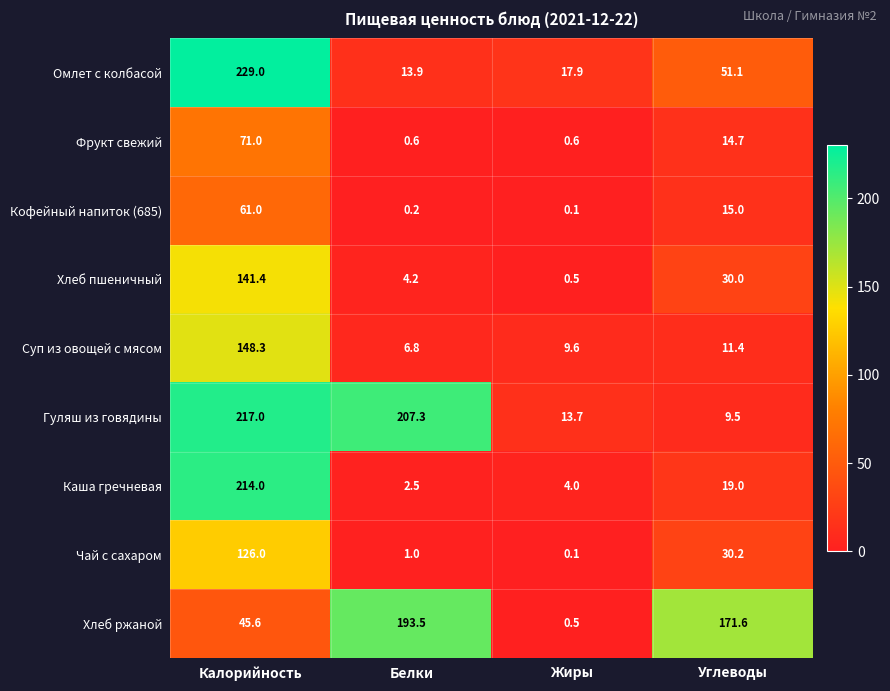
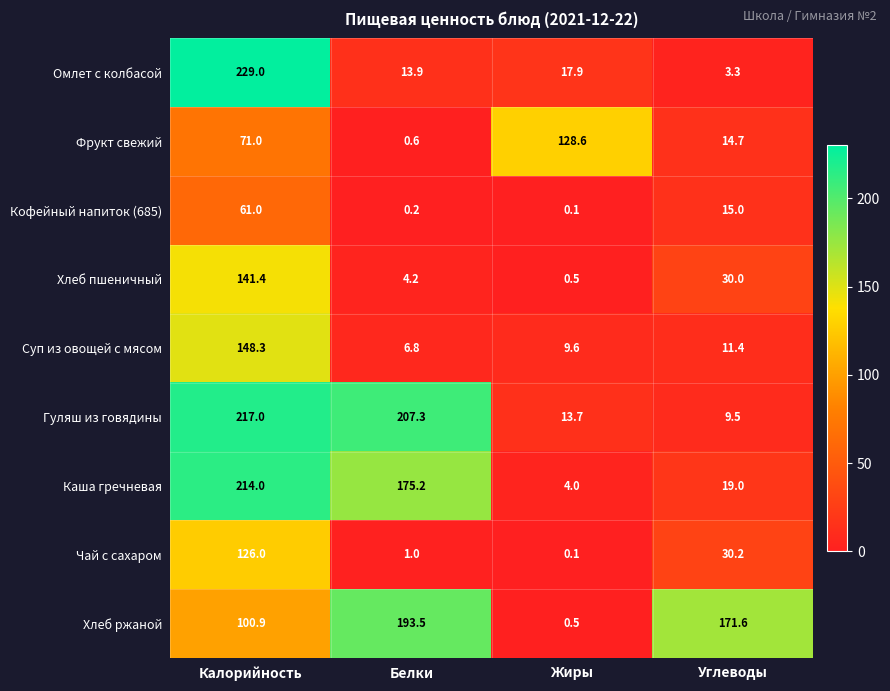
Омлет с колбасой, Углеводы: 51.1 -> 3.3
Фрукт свежий, Жиры: 0.6 -> 128.6
Каша гречневая, Белки: 2.5 -> 175.2
Хлеб ржаной, Калорийность: 45.6 -> 100.9
